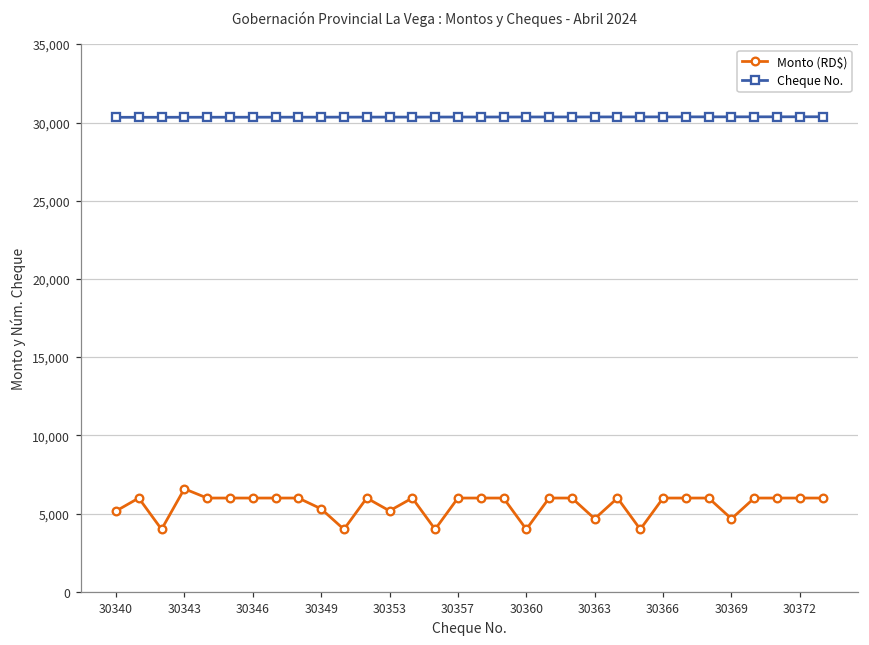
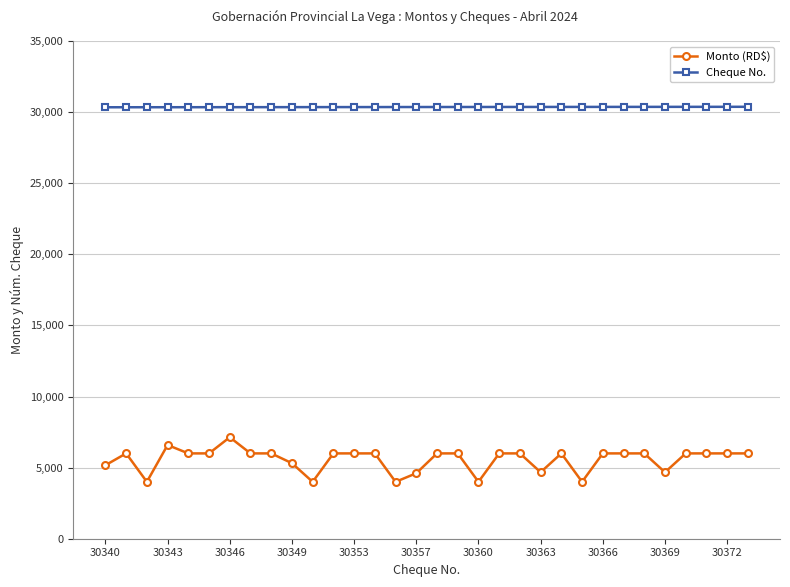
Monto (RD$), 30346: 6,000 -> 7,100
Monto (RD$), 30353: 5,200 -> 6,000
Monto (RD$), 30357: 6,000 -> 4,600
